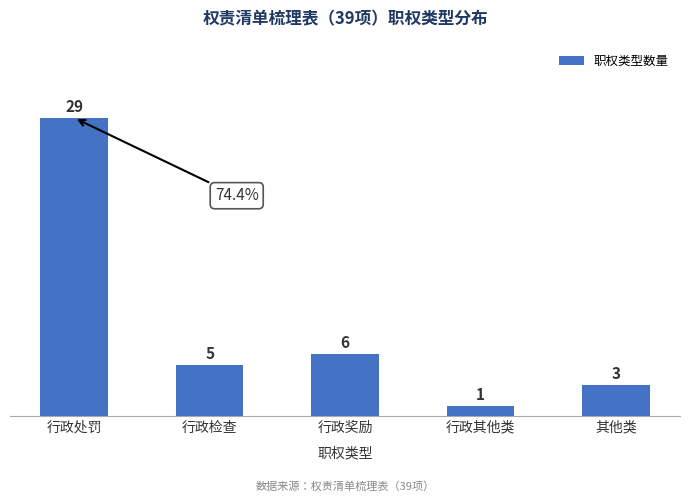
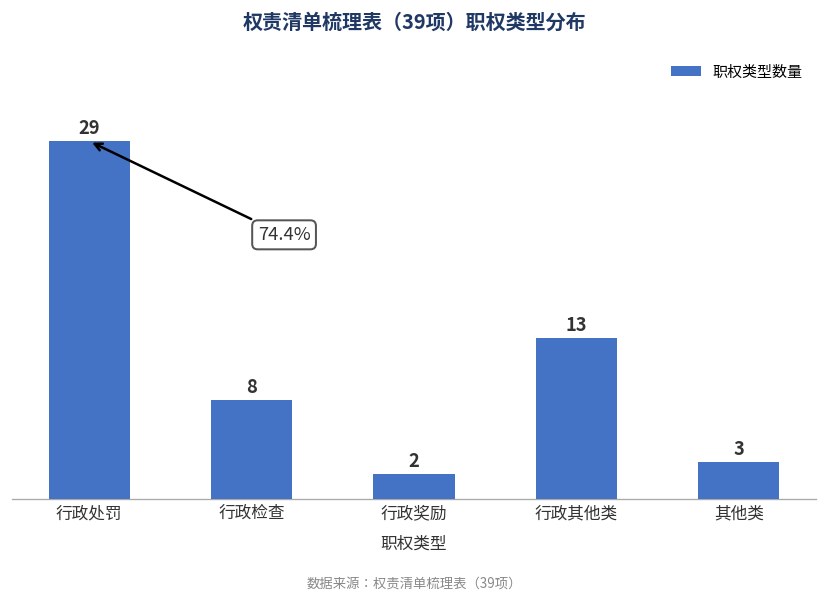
行政检查: 5 -> 8
行政奖励: 6 -> 2
行政其他类: 1 -> 13
